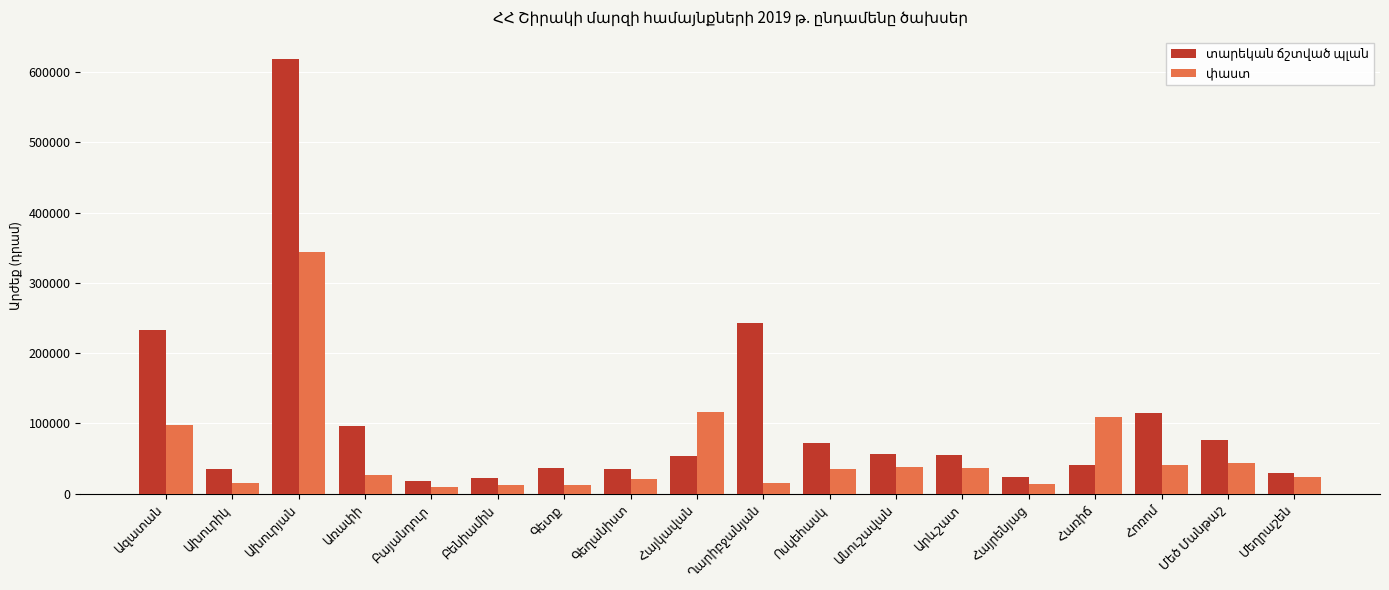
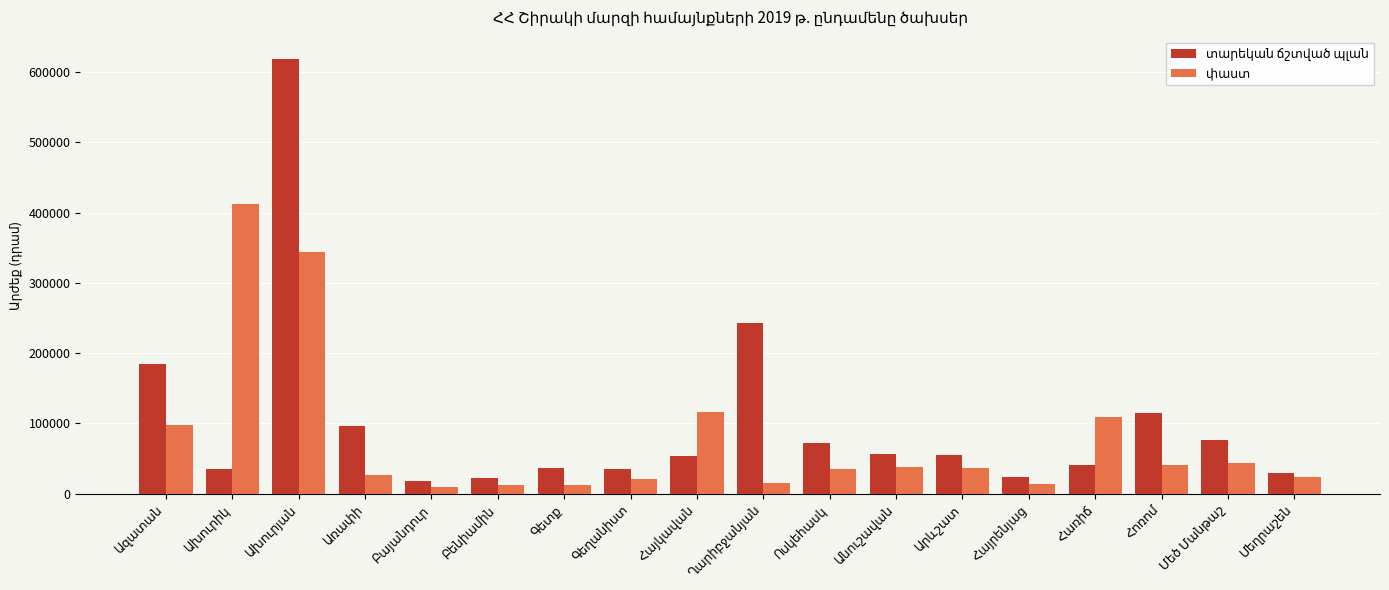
տարեկան ճշտված պլան, Ազատան: 230000 -> 180000
փաստ, Ախուրիկ: 20000 -> 410000
